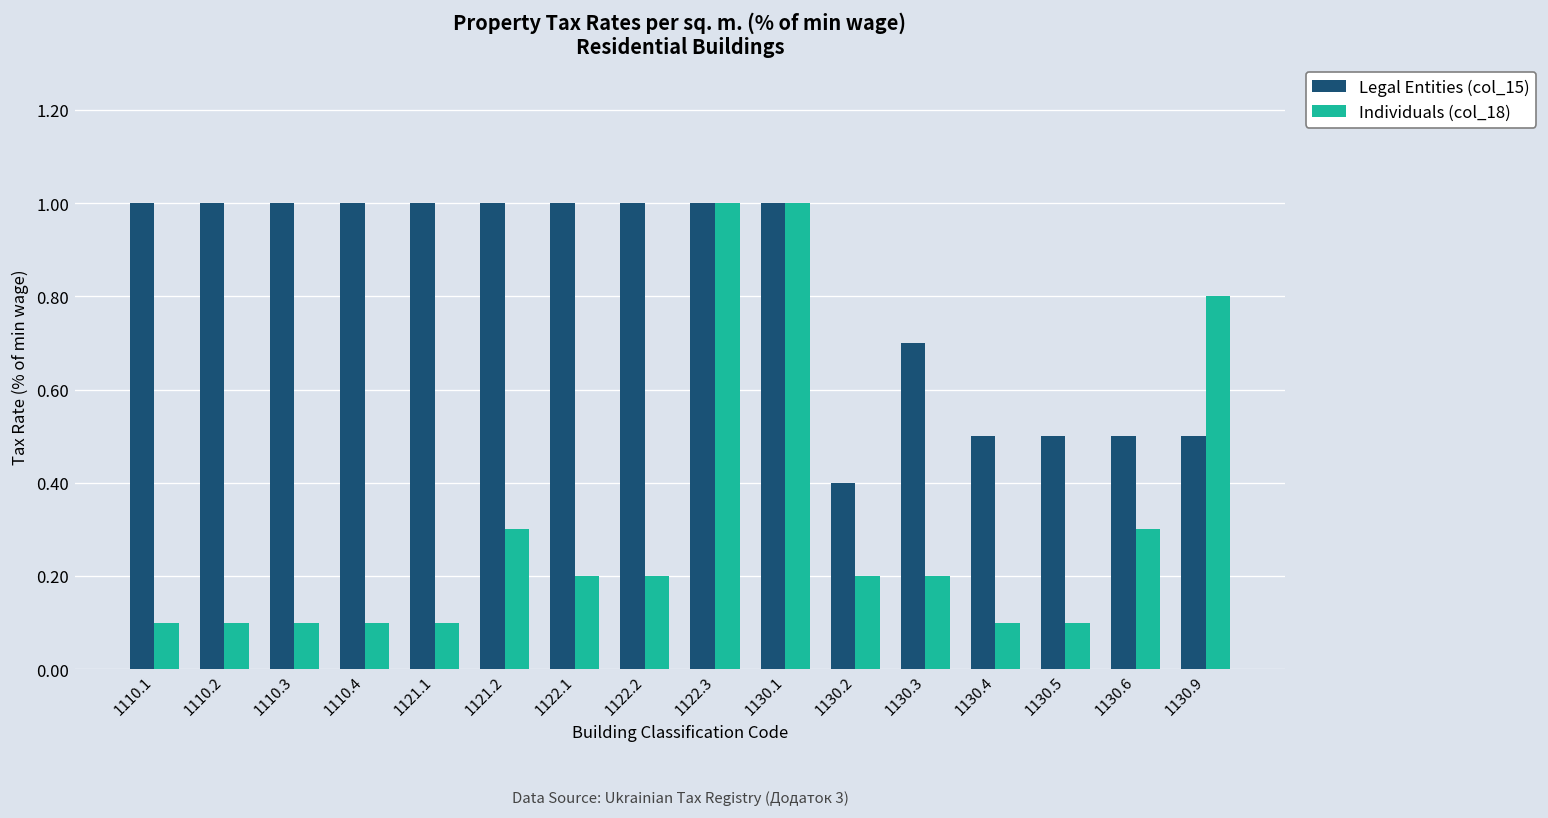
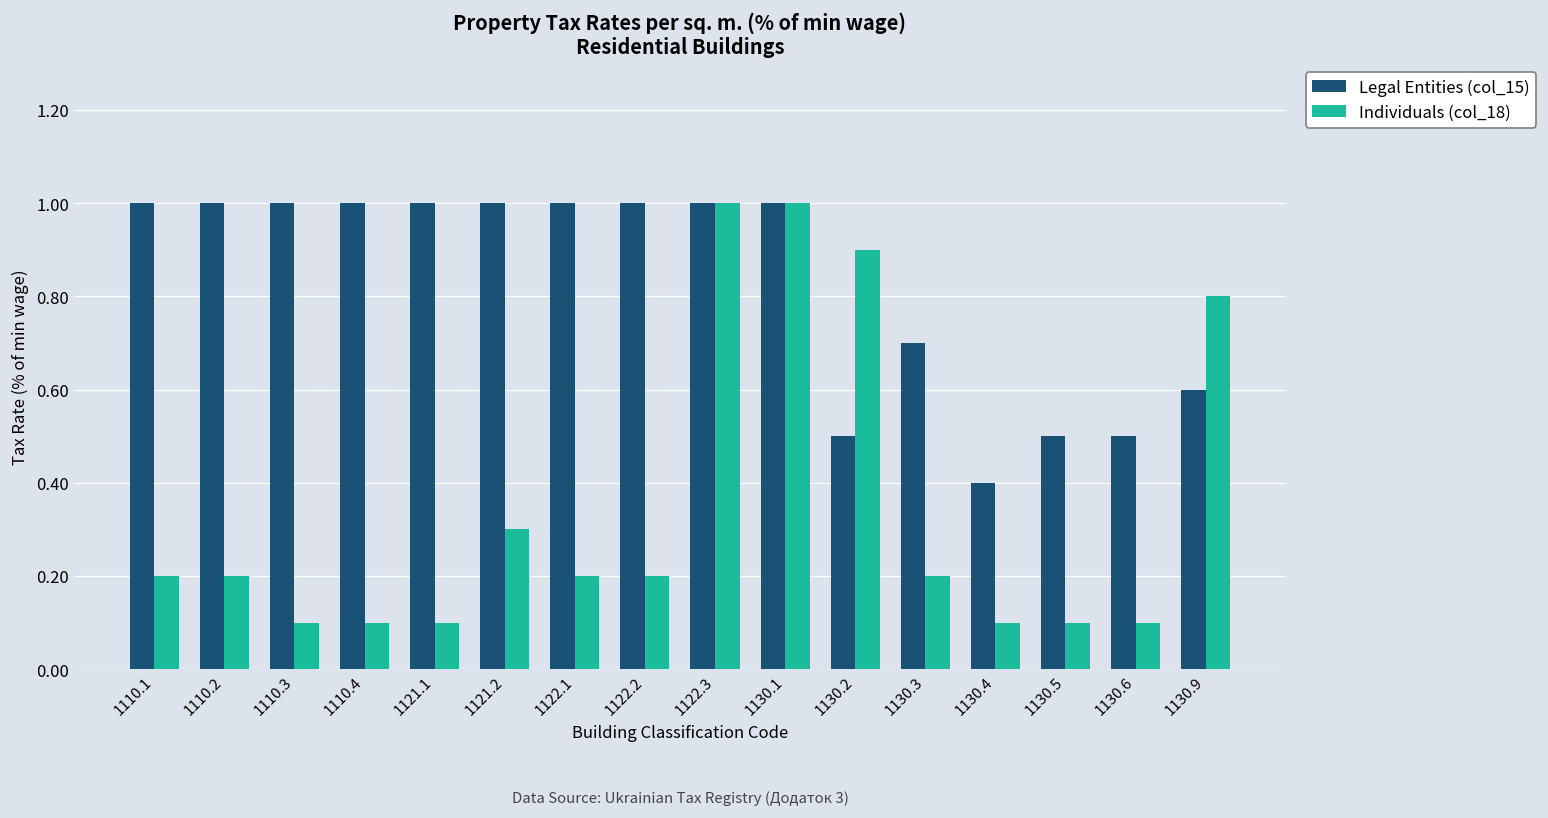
Individuals (col_18), 1110.1: 0.1 -> 0.2
Individuals (col_18), 1110.2: 0.1 -> 0.2
Legal Entities (col_15), 1130.2: 0.4 -> 0.5
Individuals (col_18), 1130.2: 0.2 -> 0.9
Legal Entities (col_15), 1130.4: 0.5 -> 0.4
Individuals (col_18), 1130.6: 0.3 -> 0.1
Legal Entities (col_15), 1130.9: 0.5 -> 0.6
